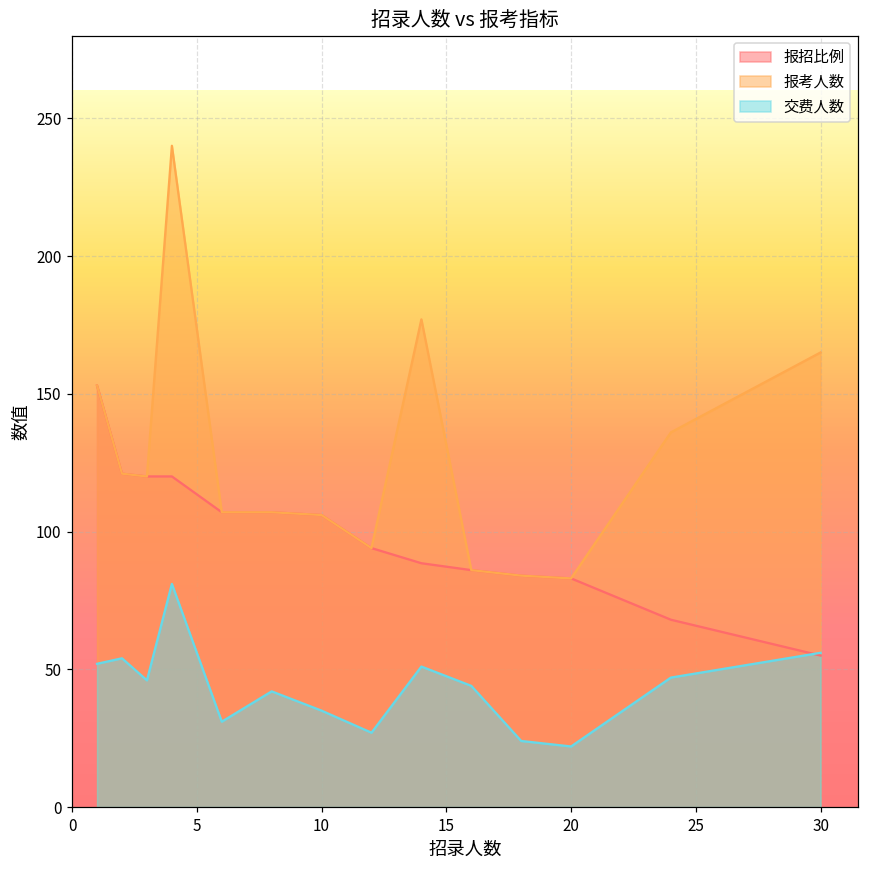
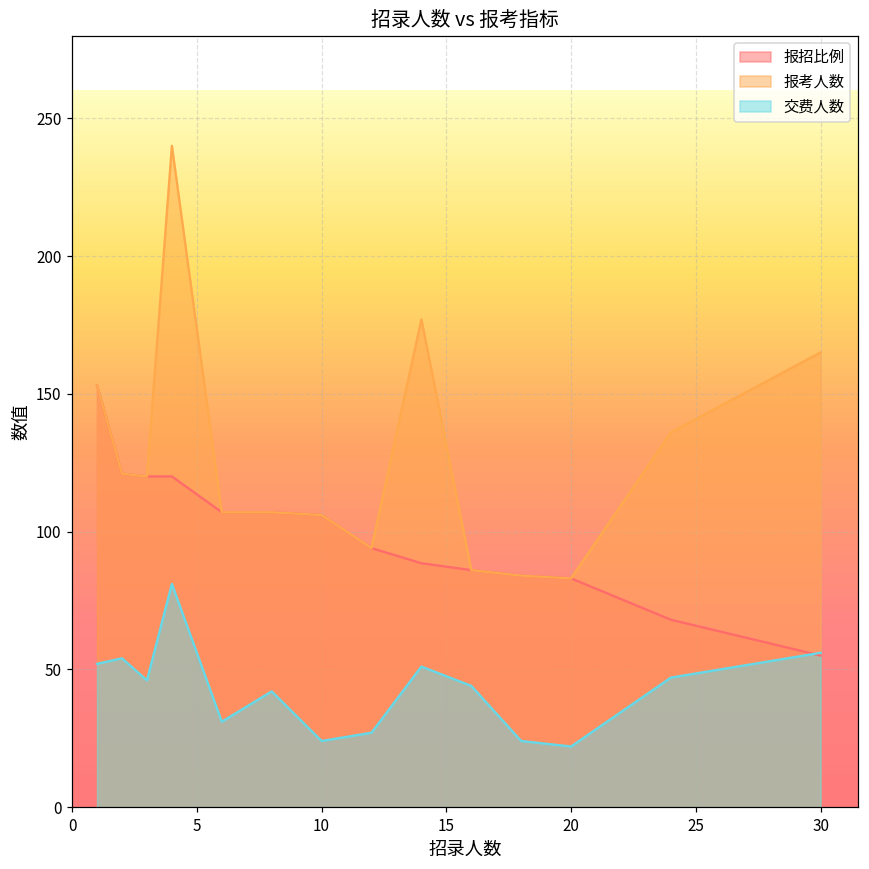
交费人数, 10: 35 -> 24
